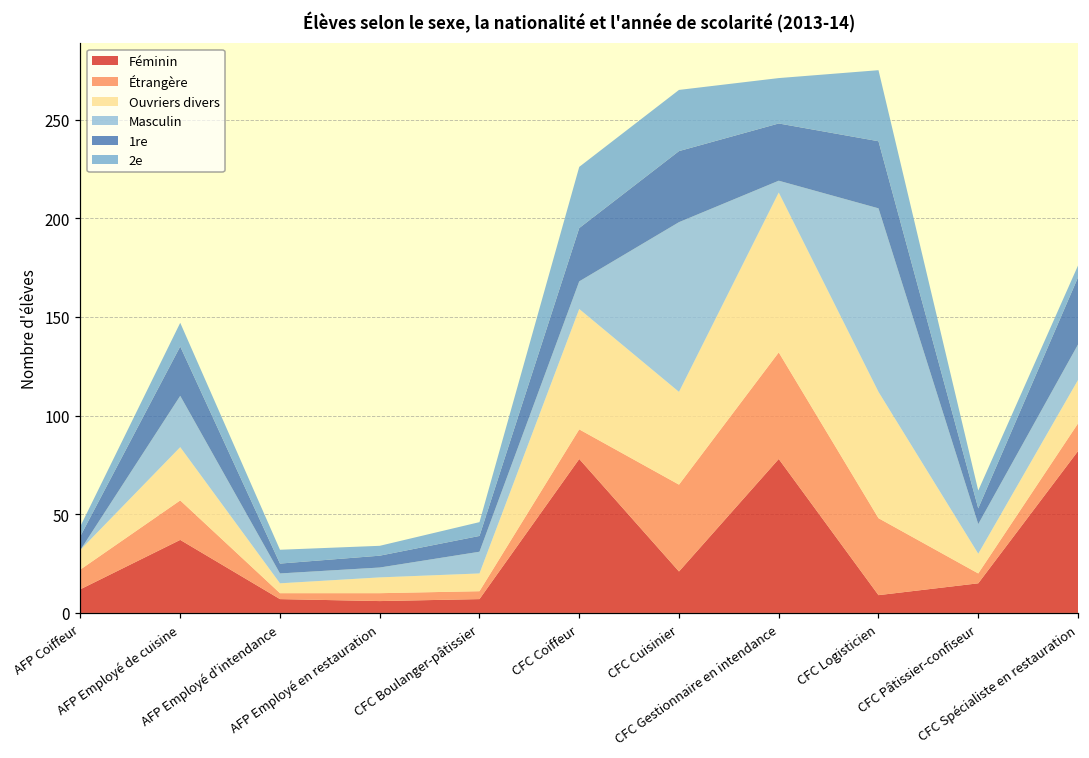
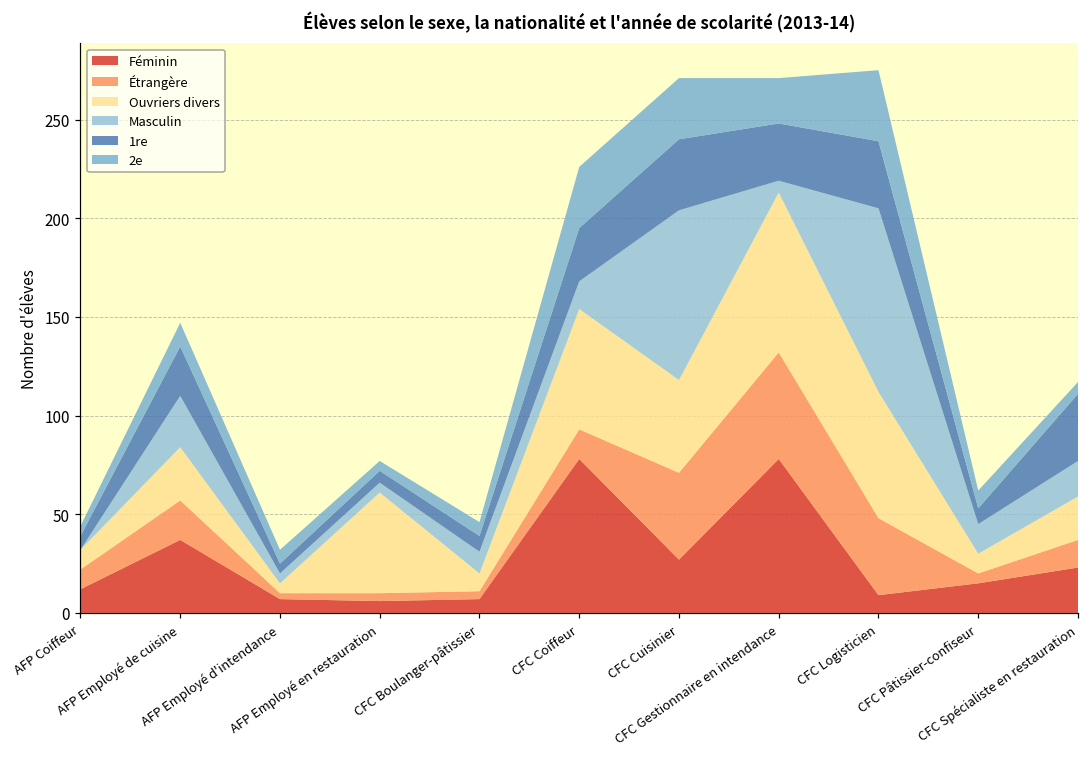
Ouvriers divers, AFP Employé en restauration: 8 -> 51
Féminin, CFC Cuisinier: 21 -> 27
Féminin, CFC Spécialiste en restauration: 82 -> 23
